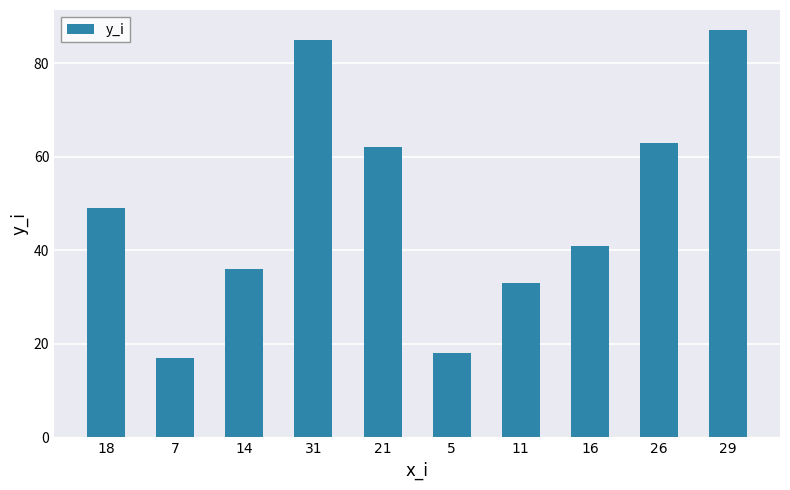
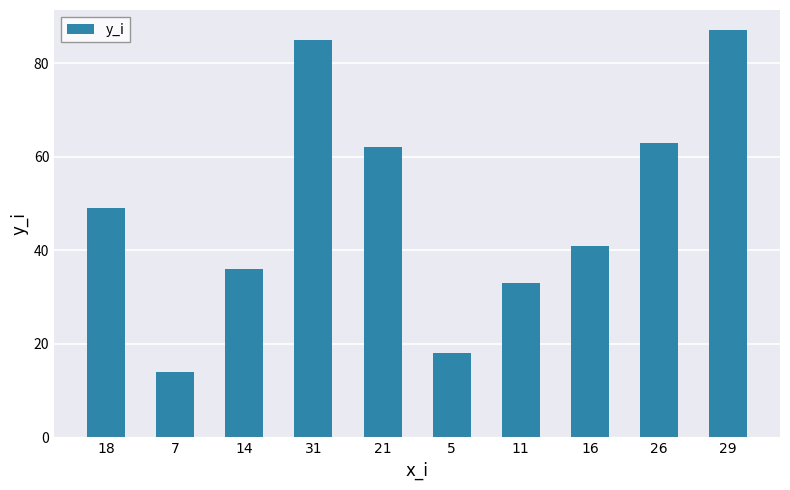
7: 17 -> 14
